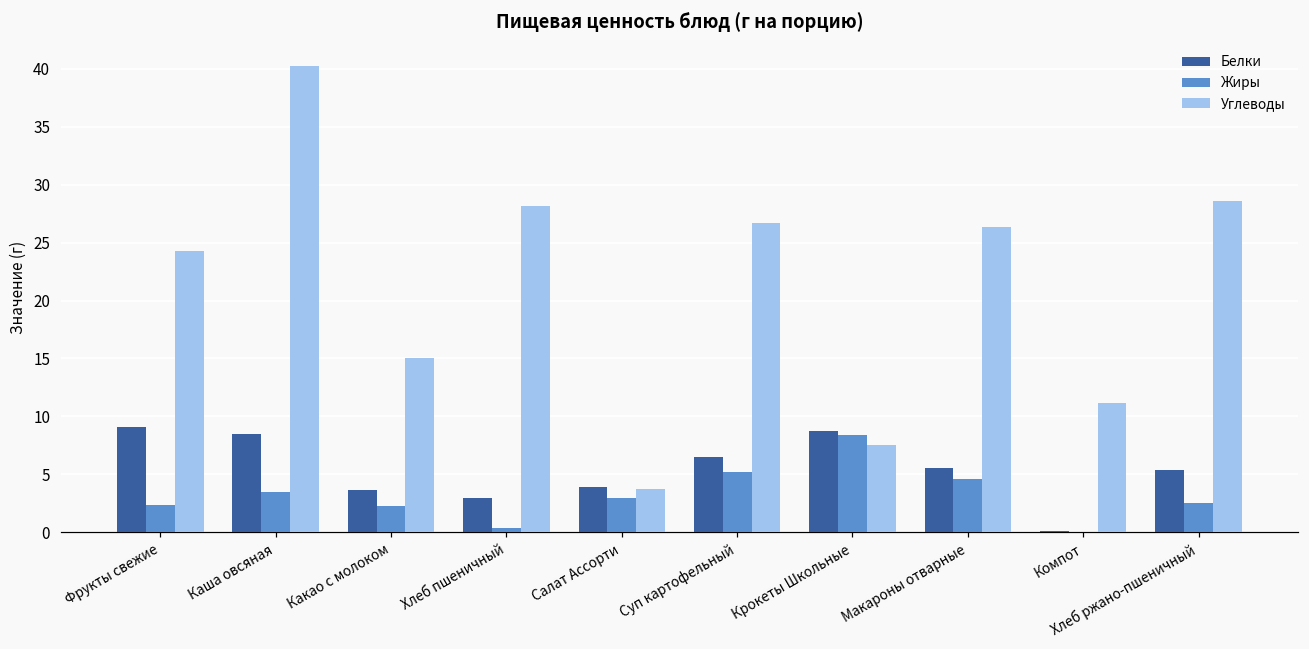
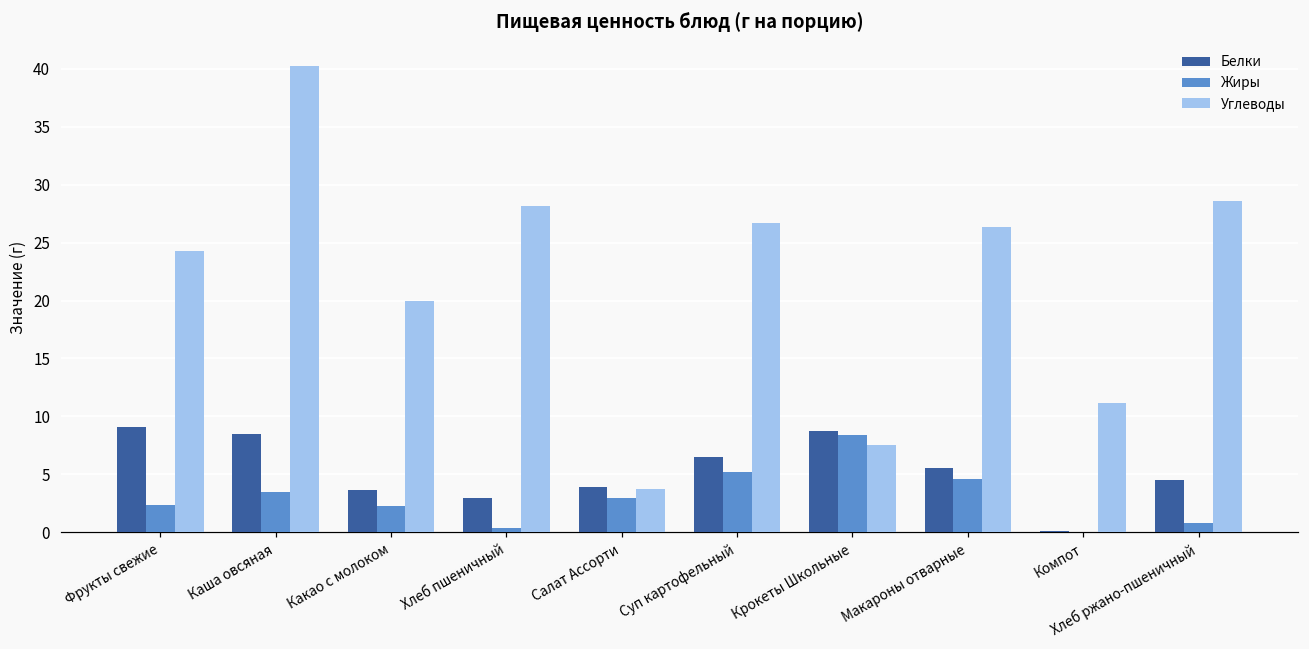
Углеводы, Какао с молоком: 15.0 -> 20.0
Белки, Хлеб ржано-пшеничный: 5.4 -> 4.5
Жиры, Хлеб ржано-пшеничный: 2.5 -> 0.8
